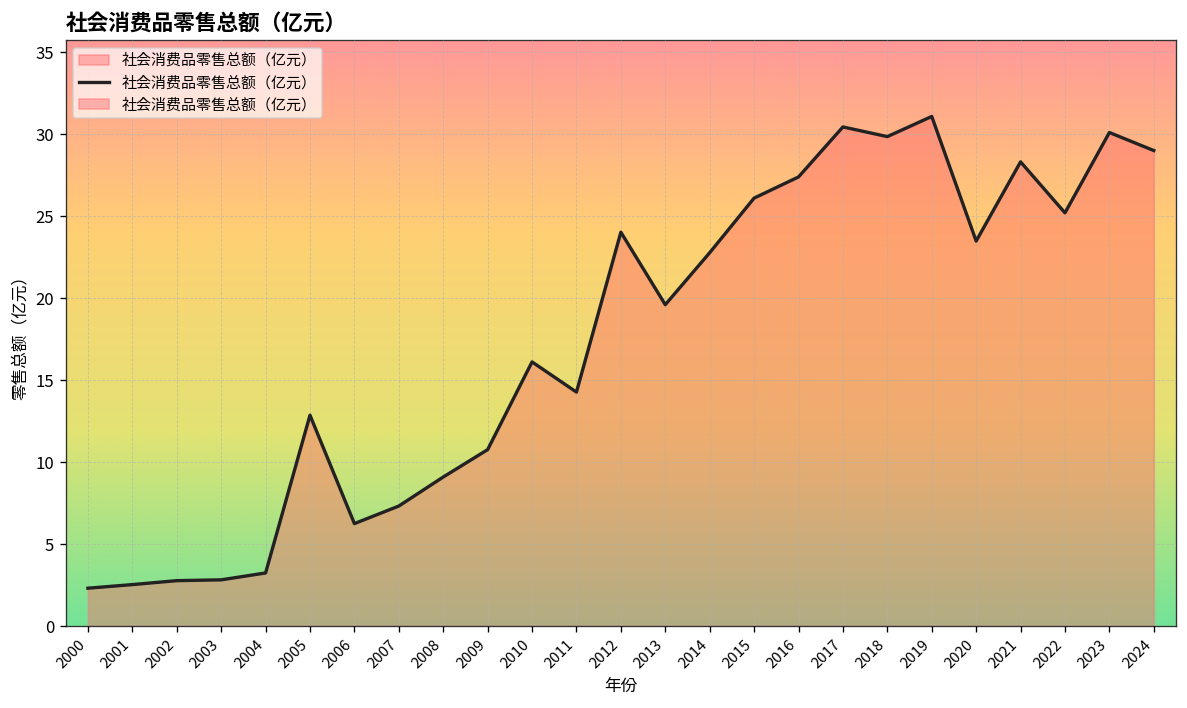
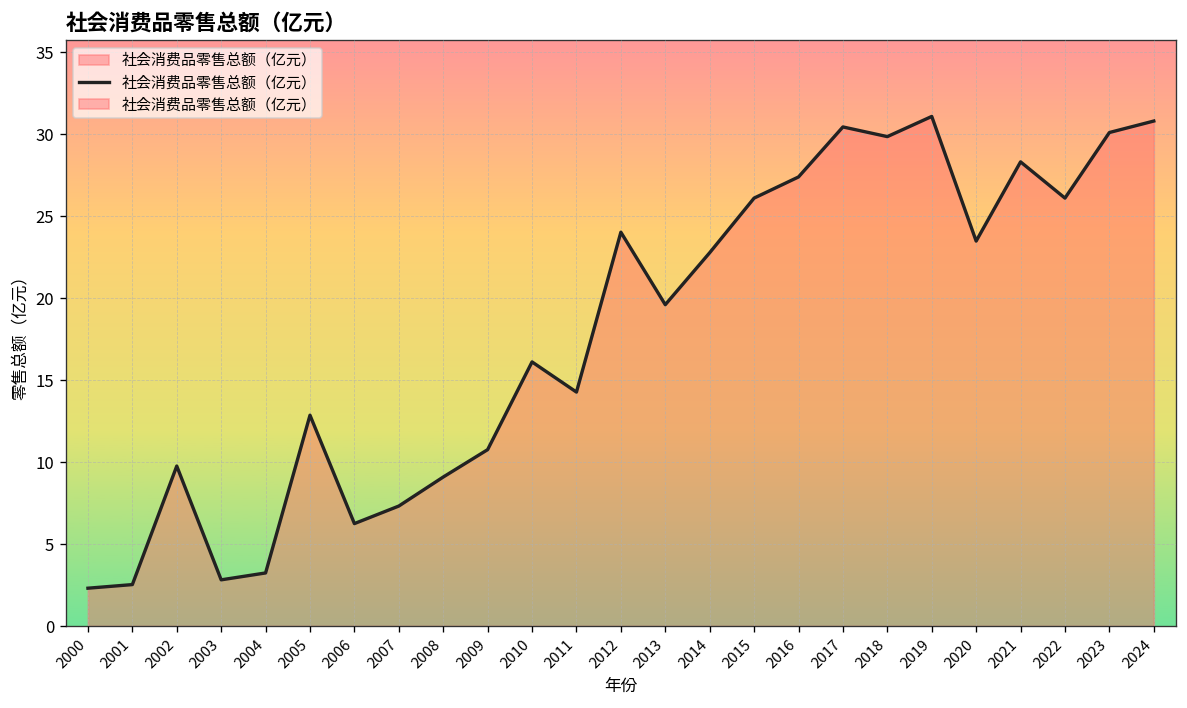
2002: 2.8 -> 9.8
2022: 25.2 -> 26.1
2024: 29.0 -> 30.8
